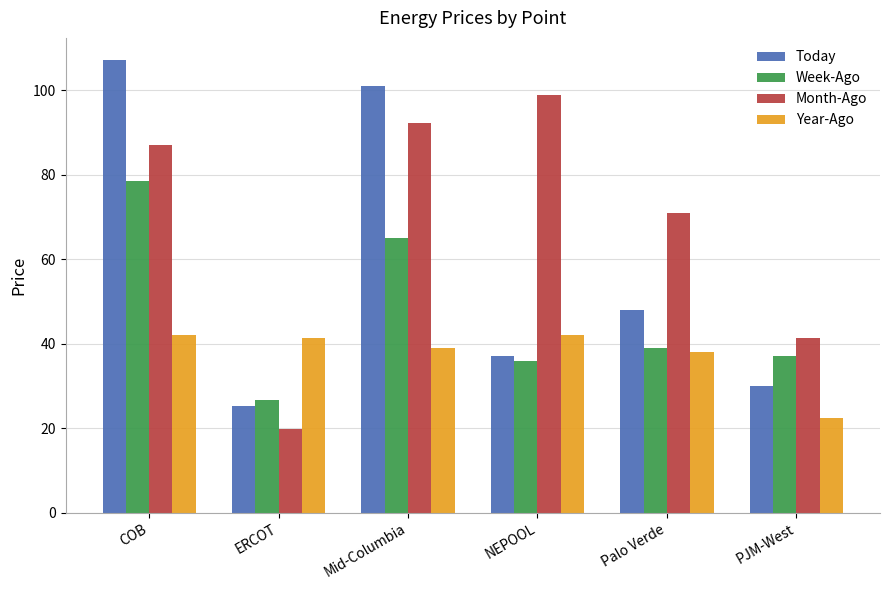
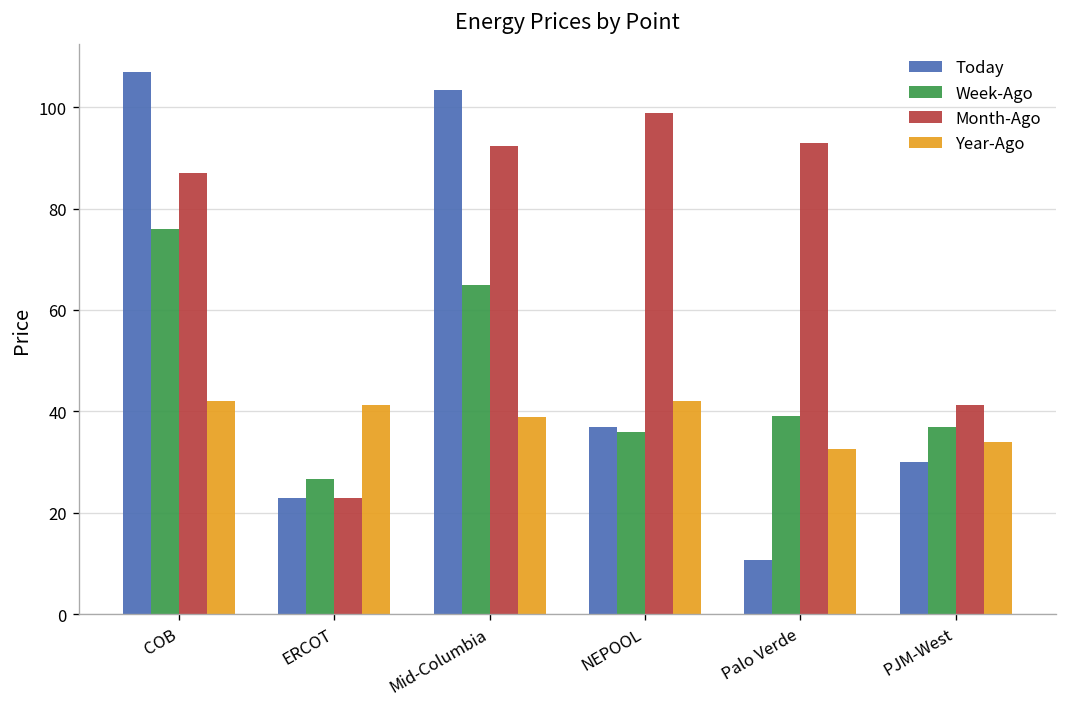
Week-Ago, COB: 79 -> 76
Today, ERCOT: 25 -> 23
Month-Ago, ERCOT: 20 -> 23
Today, Mid-Columbia: 101 -> 103
Today, Palo Verde: 48 -> 11
Month-Ago, Palo Verde: 71 -> 93
Year-Ago, Palo Verde: 38 -> 33
Year-Ago, PJM-West: 23 -> 34
